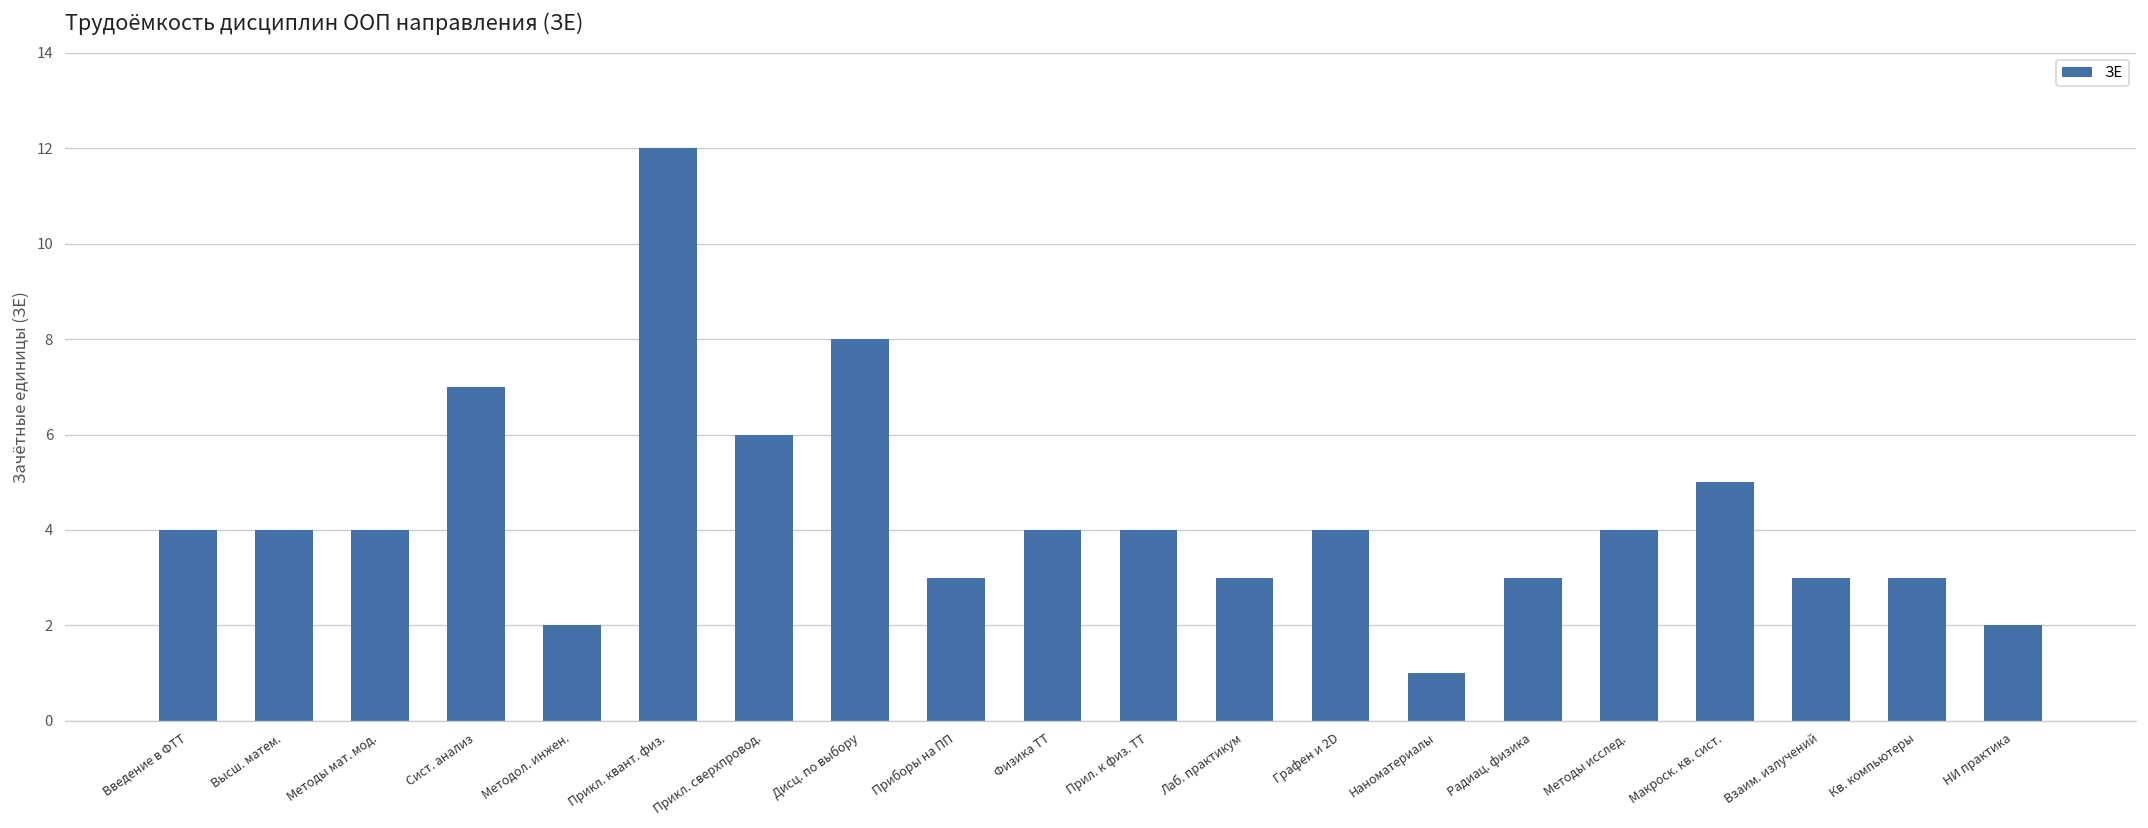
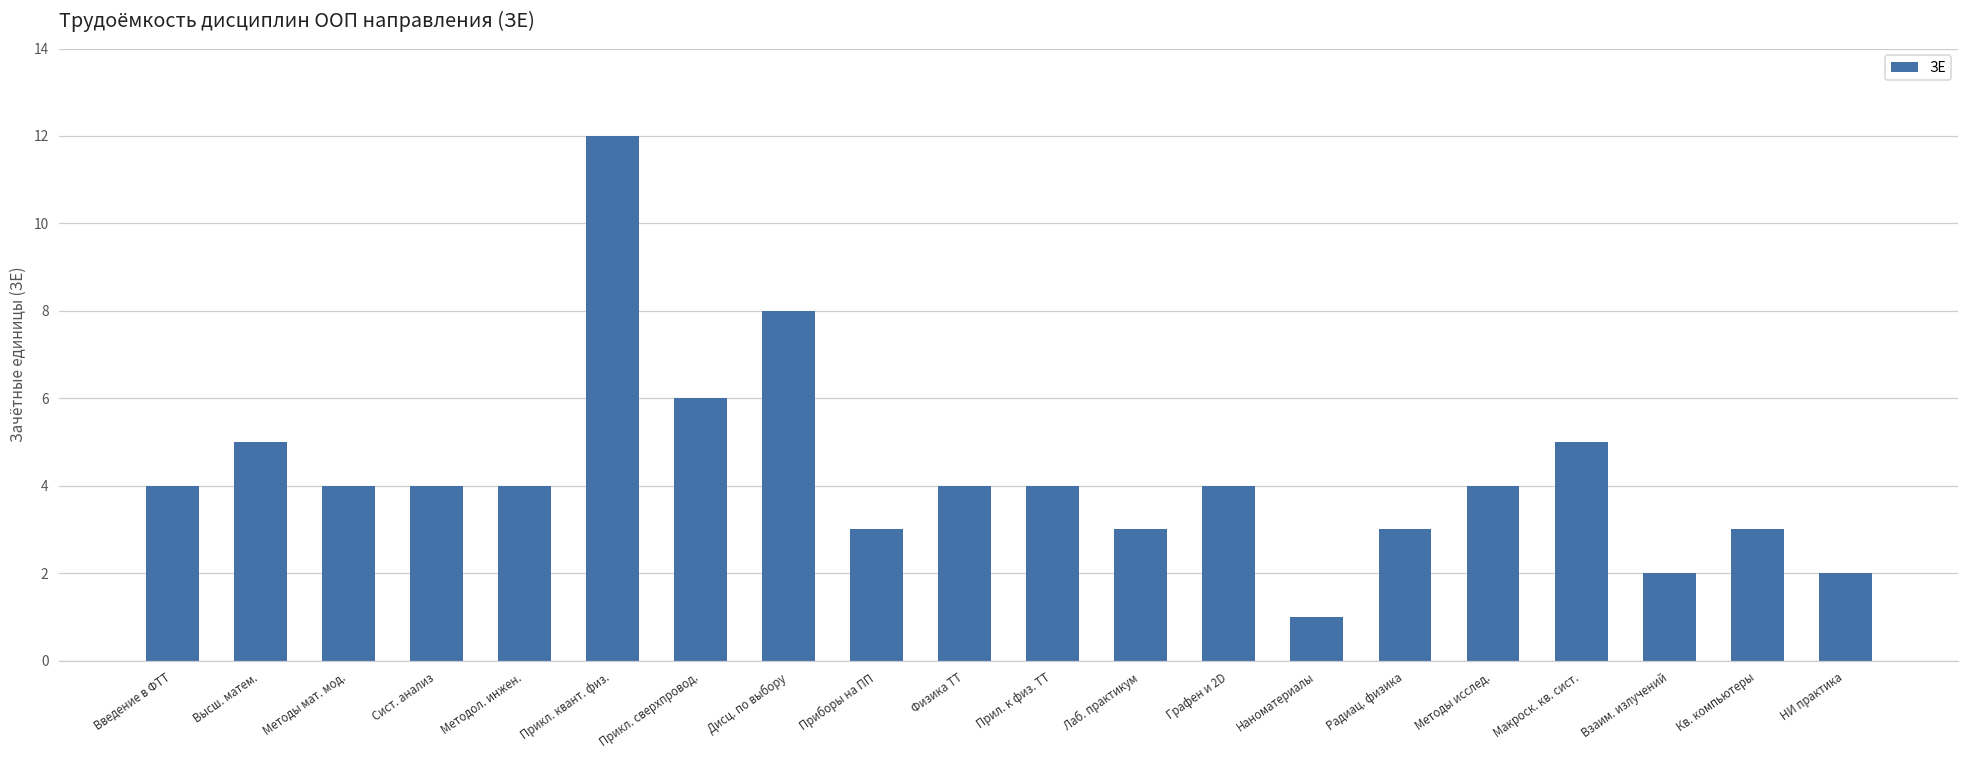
Высш. матем.: 4 -> 5
Сист. анализ: 7 -> 4
Методол. инжен.: 2 -> 4
Взаим. излучений: 3 -> 2
